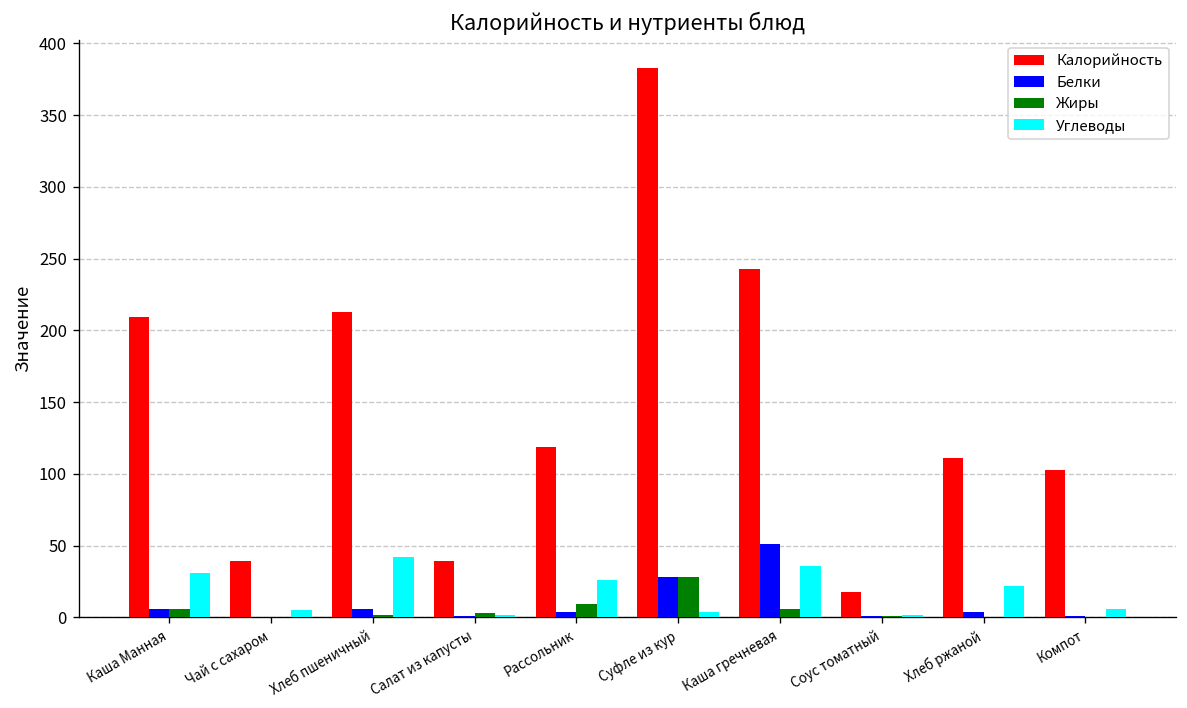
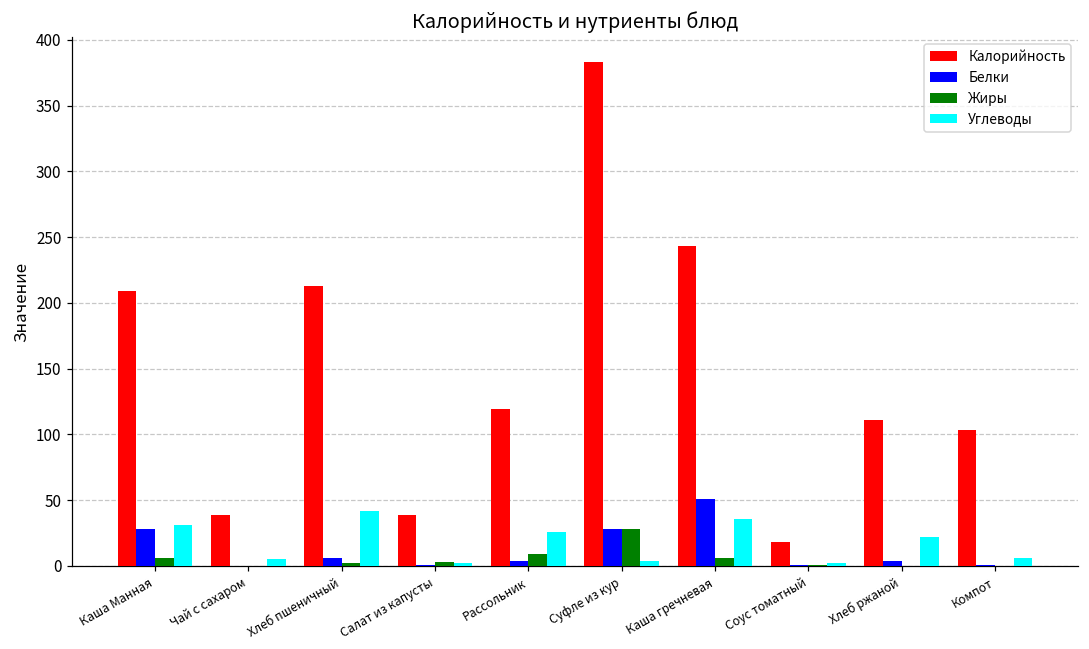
Белки, Каша Манная: 6 -> 28
